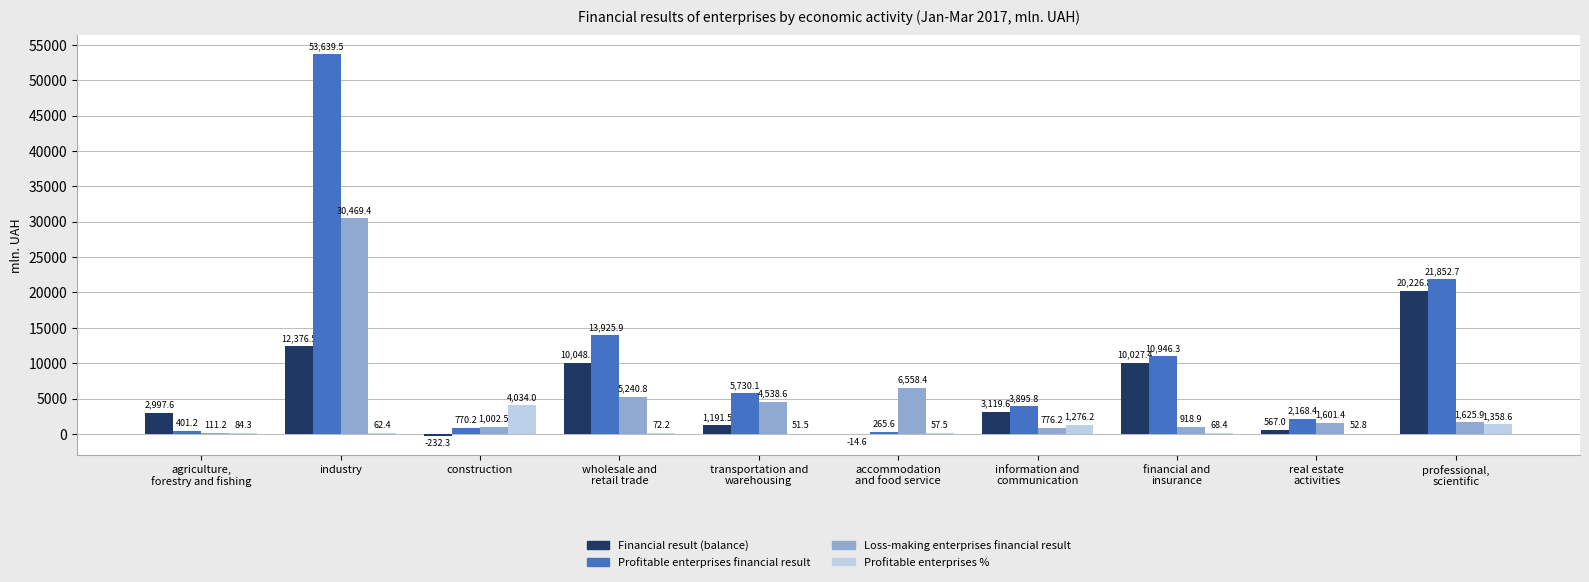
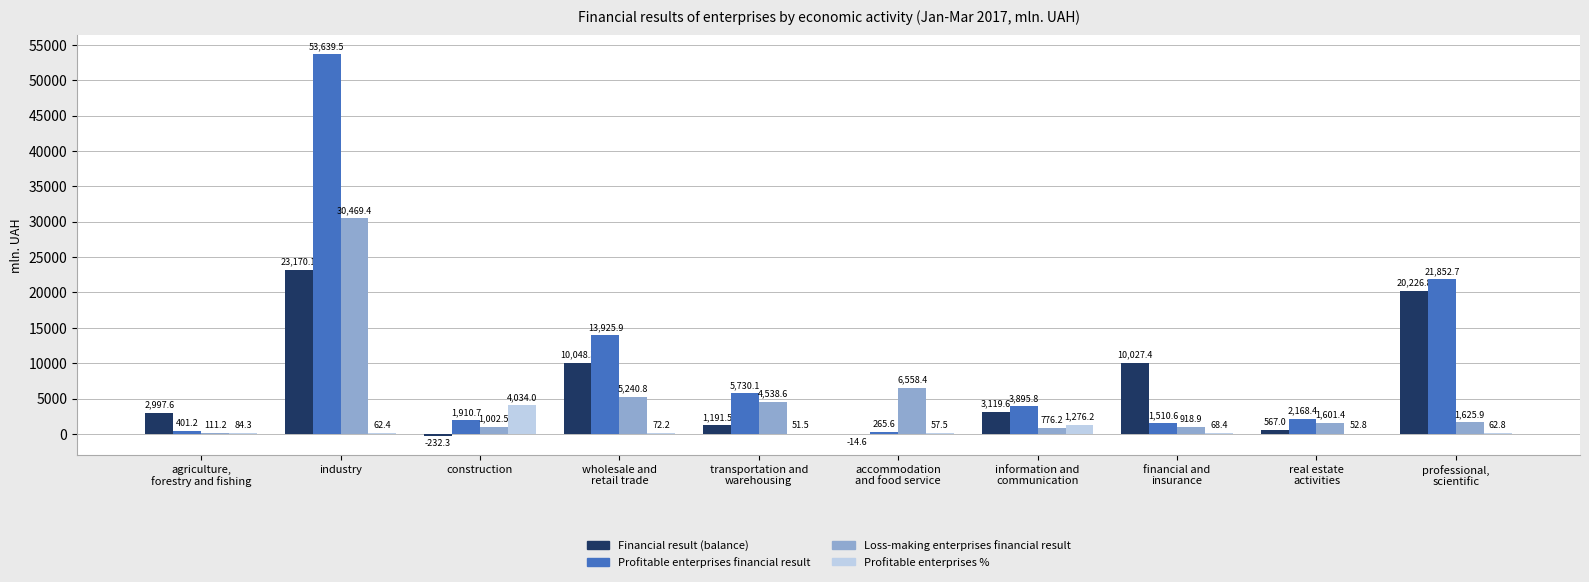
Financial result (balance), industry: 12,376.5 -> 23,170.1
Profitable enterprises financial result, construction: 770.2 -> 1,910.7
Profitable enterprises financial result, financial and insurance: 10,946.3 -> 1,510.6
Profitable enterprises %, professional, scientific: 1,358.6 -> 62.8
